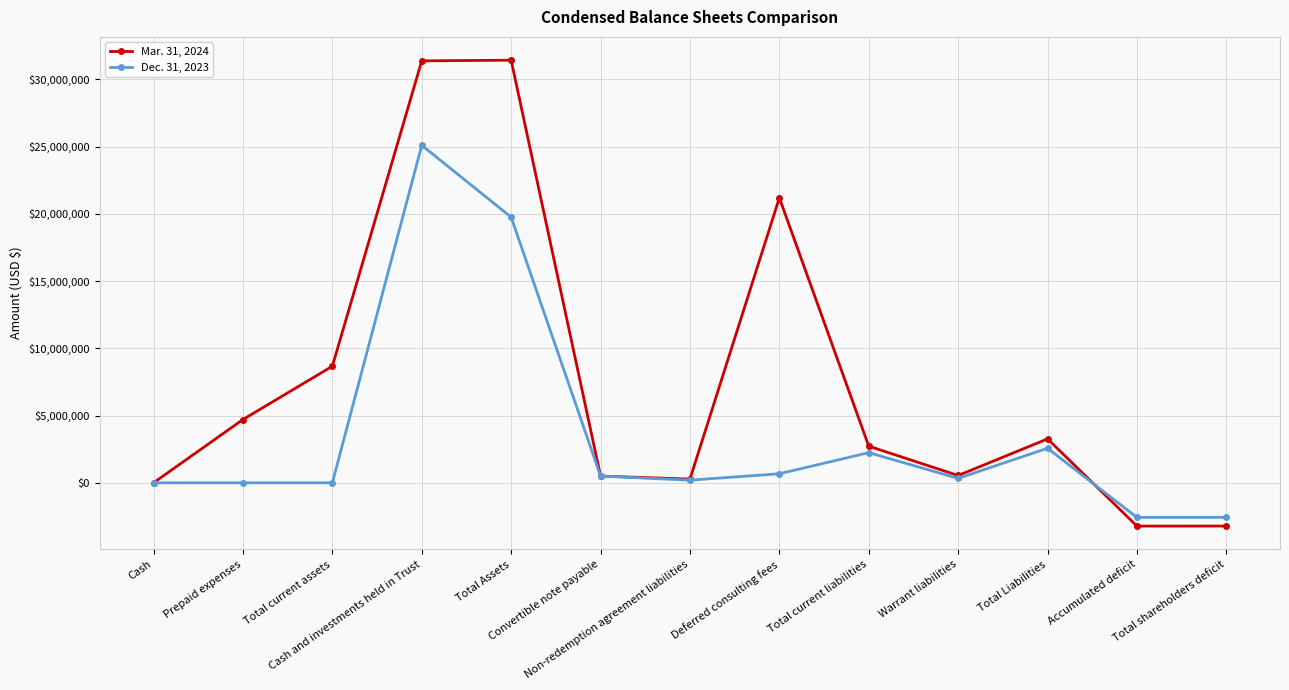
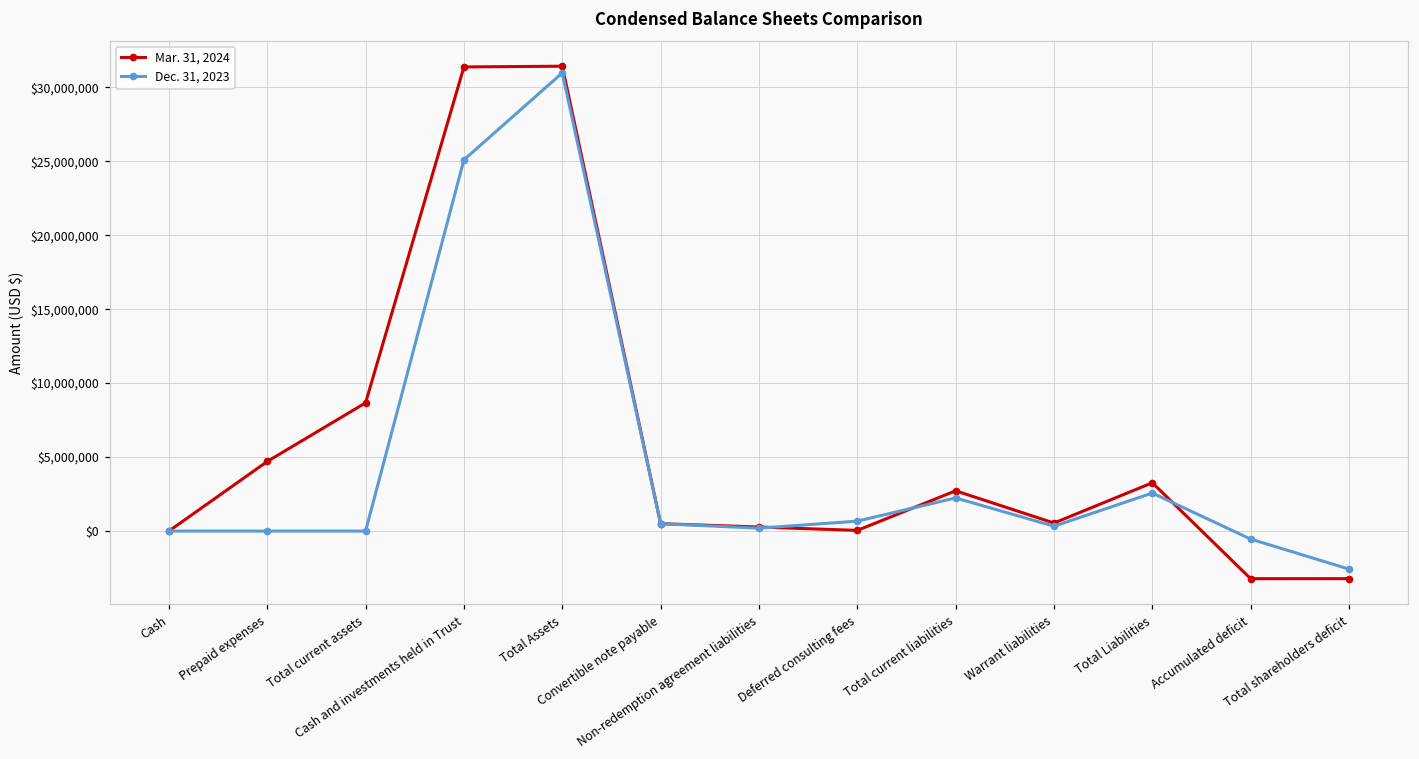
Dec. 31, 2023, Total Assets: $19,700,000 -> $31,000,000
Mar. 31, 2024, Deferred consulting fees: $21,200,000 -> $0
Dec. 31, 2023, Accumulated deficit: $-2,600,000 -> $-500,000
